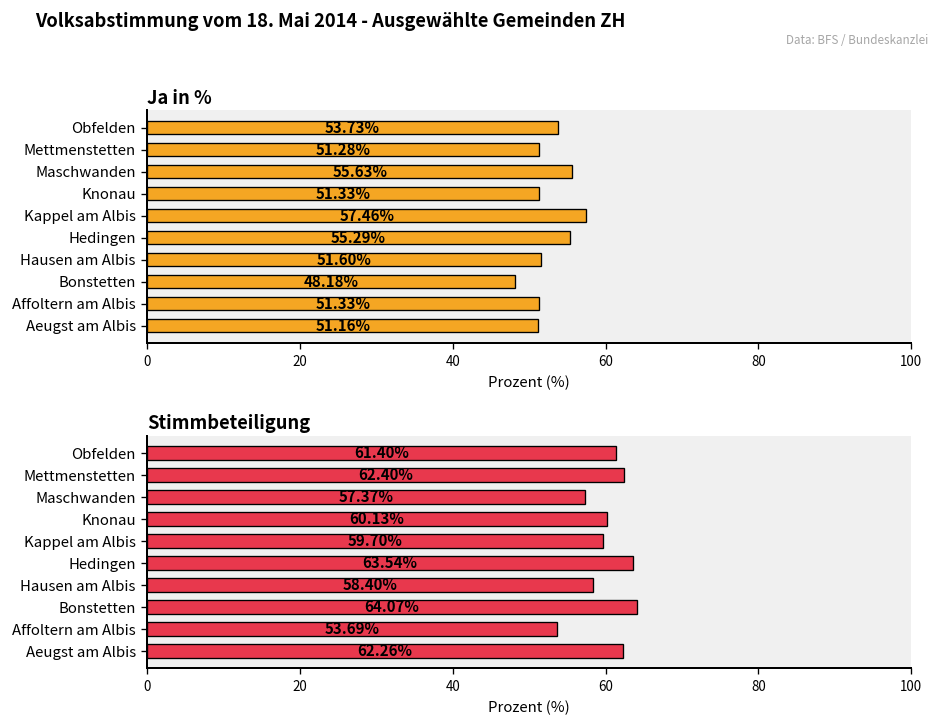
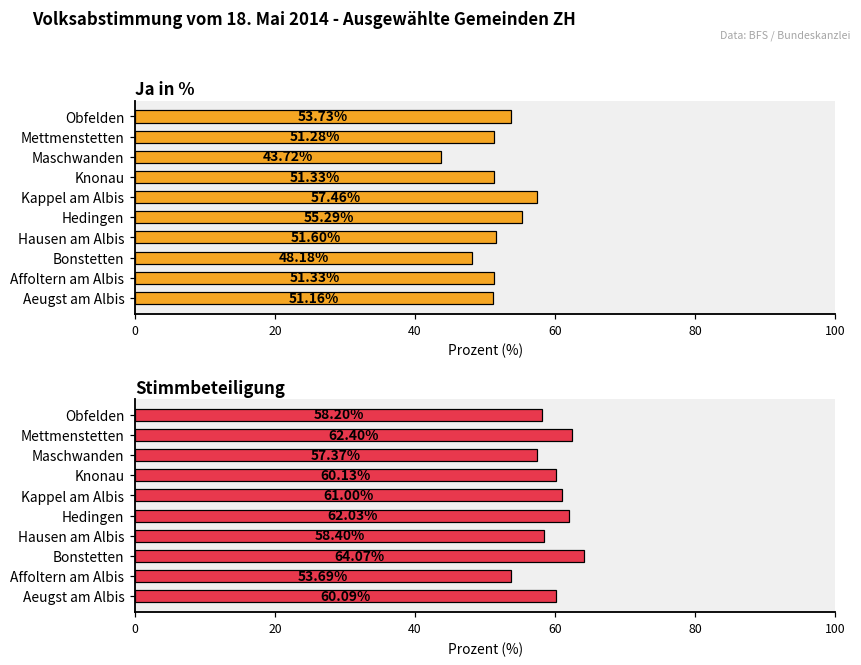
Ja in %, Maschwanden: 55.63% -> 43.72%
Stimmbeteiligung, Obfelden: 61.40% -> 58.20%
Stimmbeteiligung, Kappel am Albis: 59.70% -> 61.00%
Stimmbeteiligung, Hedingen: 63.54% -> 62.03%
Stimmbeteiligung, Aeugst am Albis: 62.26% -> 60.09%
